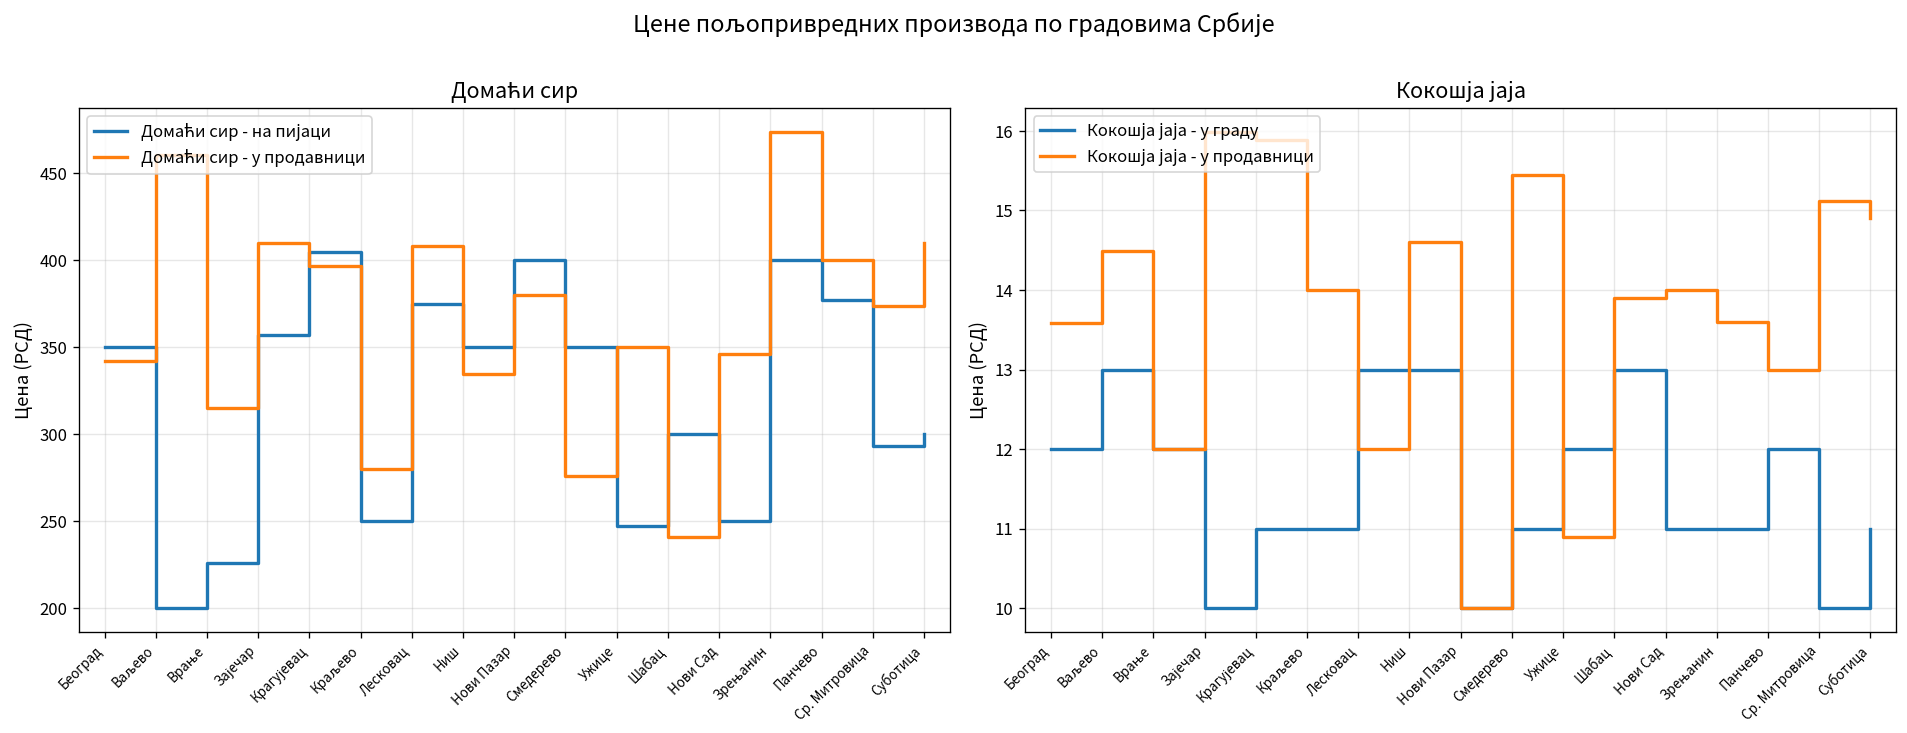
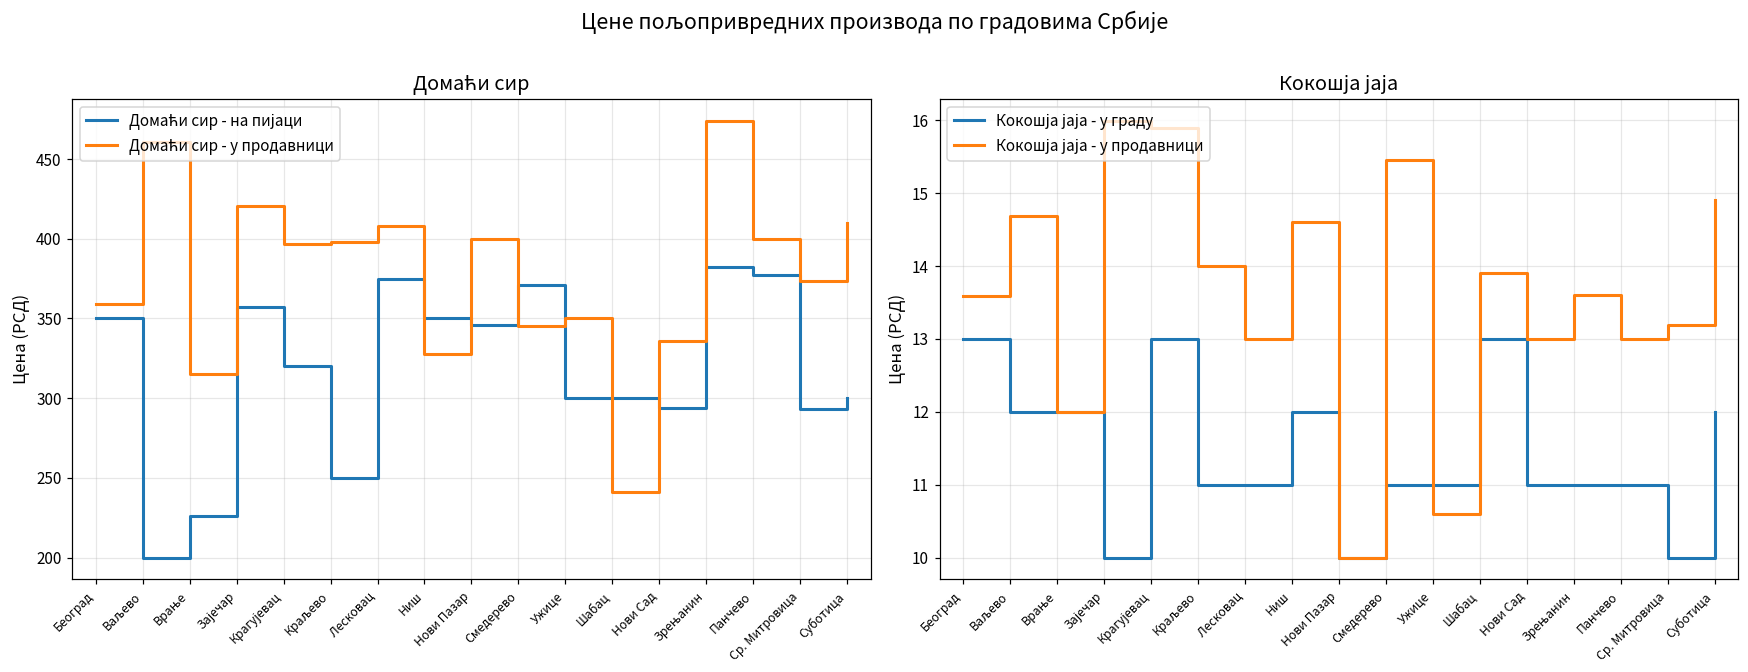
Домаћи сир, Домаћи сир - у продавници, Београд: 342 -> 359
Домаћи сир, Домаћи сир - у продавници, Зајечар: 410 -> 420
Домаћи сир, Домаћи сир - на пијаци, Крагујевац: 405 -> 320
Домаћи сир, Домаћи сир - у продавници, Краљево: 280 -> 398
Домаћи сир, Домаћи сир - у продавници, Ниш: 335 -> 328
Домаћи сир, Домаћи сир - на пијаци, Нови Пазар: 400 -> 346
Домаћи сир, Домаћи сир - у продавници, Нови Пазар: 380 -> 400
Домаћи сир, Домаћи сир - на пијаци, Смедерево: 350 -> 371
Домаћи сир, Домаћи сир - у продавници, Смедерево: 276 -> 345
Домаћи сир, Домаћи сир - на пијаци, Ужице: 247 -> 300
Домаћи сир, Домаћи сир - на пијаци, Нови Сад: 250 -> 294
Домаћи сир, Домаћи сир - у продавници, Нови Сад: 346 -> 336
Домаћи сир, Домаћи сир - на пијаци, Зрењанин: 400 -> 382
Кокошја јаја, Кокошја јаја - у граду, Београд: 12 -> 13
Кокошја јаја, Кокошја јаја - у граду, Ваљево: 13 -> 12
Кокошја јаја, Кокошја јаја - у продавници, Ваљево: 14.5 -> 14.7
Кокошја јаја, Кокошја јаја - у граду, Крагујевац: 11 -> 13
Кокошја јаја, Кокошја јаја - у граду, Лесковац: 13 -> 11
Кокошја јаја, Кокошја јаја - у продавници, Лесковац: 12 -> 13
Кокошја јаја, Кокошја јаја - у граду, Ниш: 13 -> 12
Кокошја јаја, Кокошја јаја - у граду, Ужице: 12 -> 11
Кокошја јаја, Кокошја јаја - у продавници, Ужице: 10.9 -> 10.6
Кокошја јаја, Кокошја јаја - у продавници, Нови Сад: 14 -> 13
Кокошја јаја, Кокошја јаја - у граду, Панчево: 12 -> 11
Кокошја јаја, Кокошја јаја - у продавници, Ср. Митровица: 15.1 -> 13.2
Кокошја јаја, Кокошја јаја - у граду, Суботица: 11 -> 12
